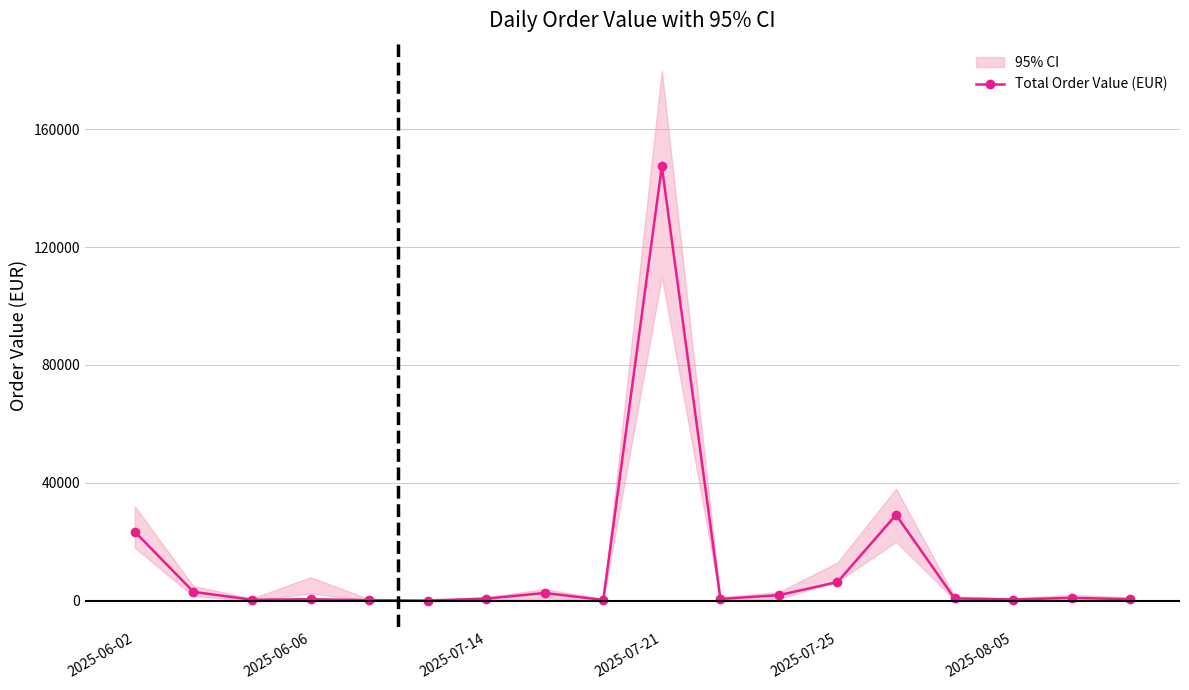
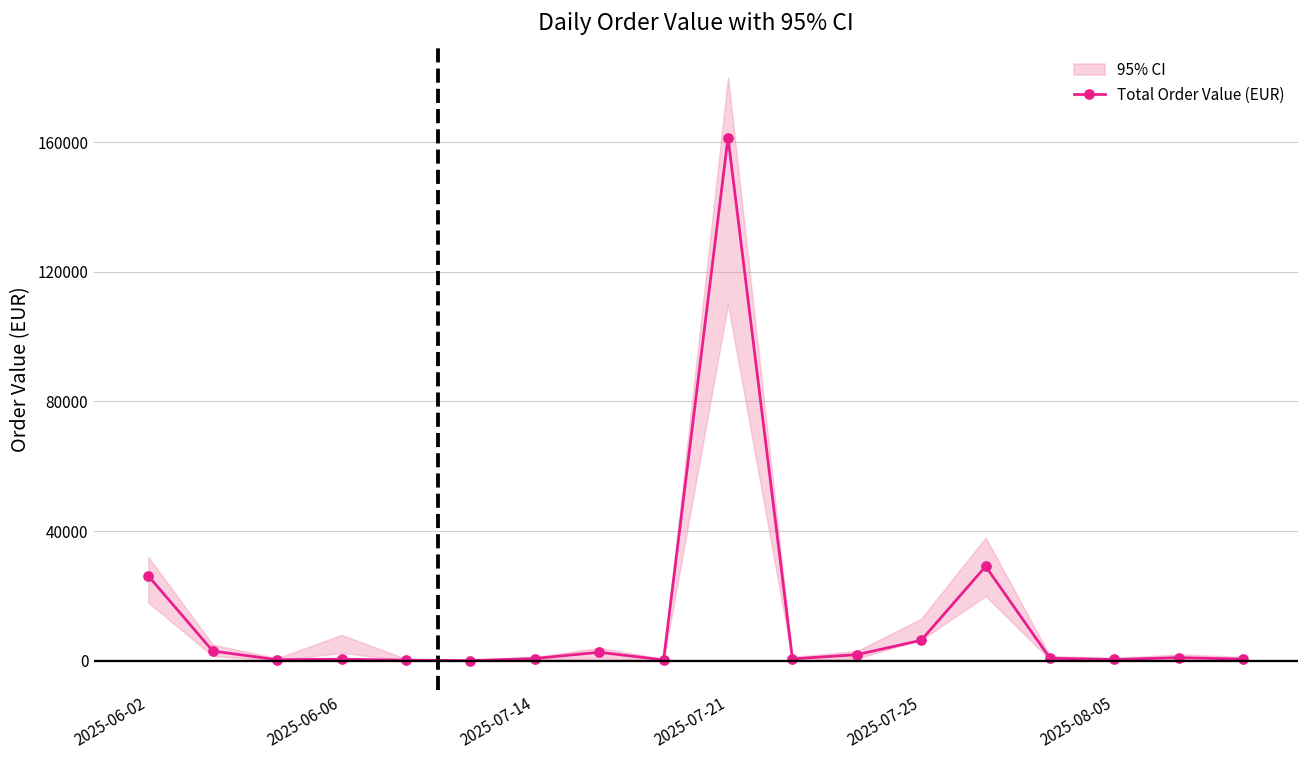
Total Order Value (EUR), 2025-06-02: 23000 -> 26000
Total Order Value (EUR), 2025-07-21: 147000 -> 161000
